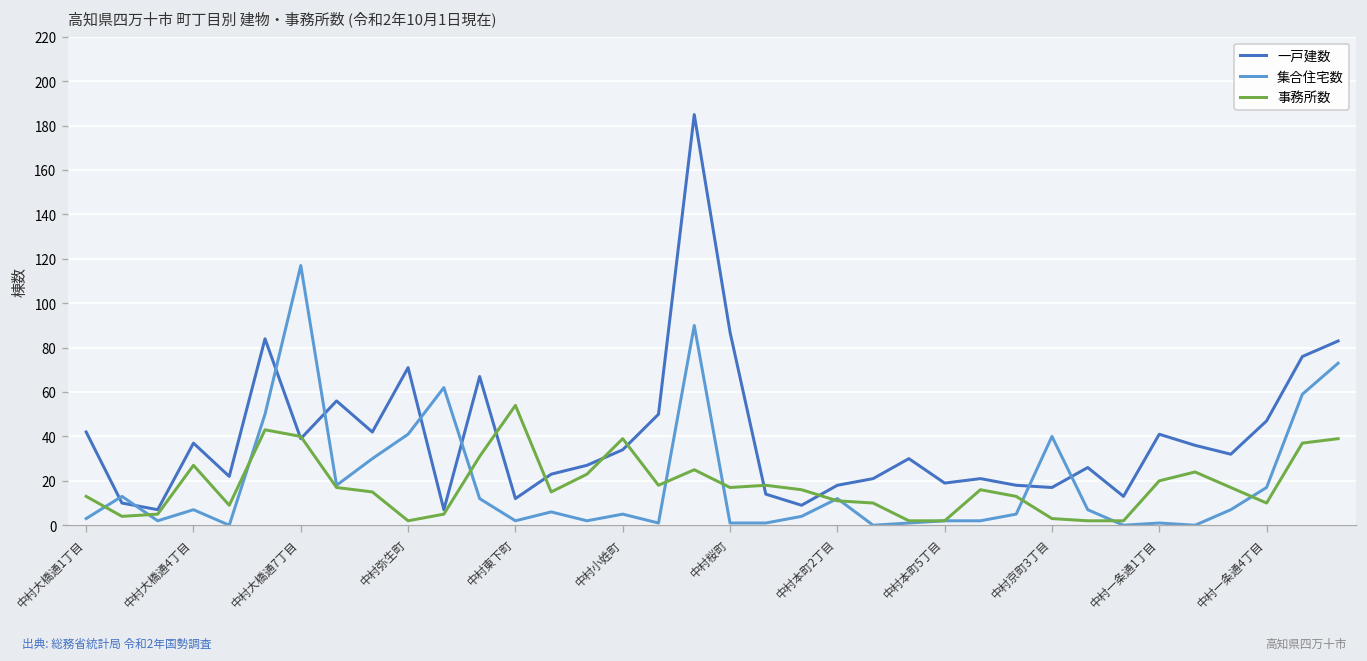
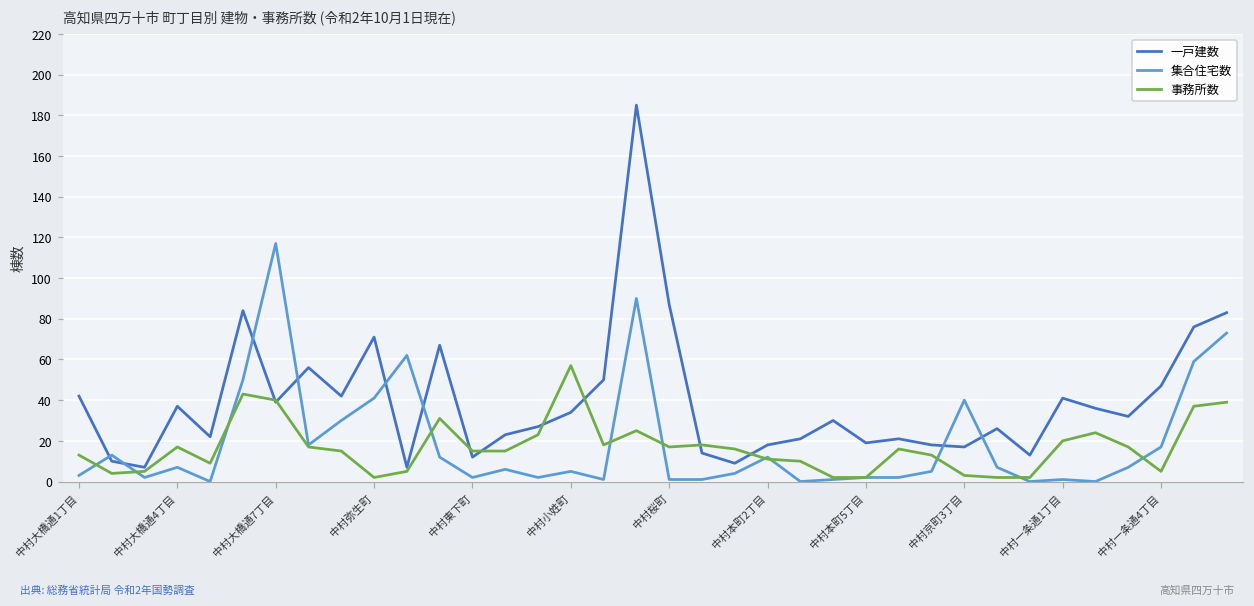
事務所数, 中村大橋通4丁目: 27 -> 17
事務所数, 中村東下町: 54 -> 15
事務所数, 中村小姓町: 39 -> 57
事務所数, 中村一条通4丁目: 10 -> 5
